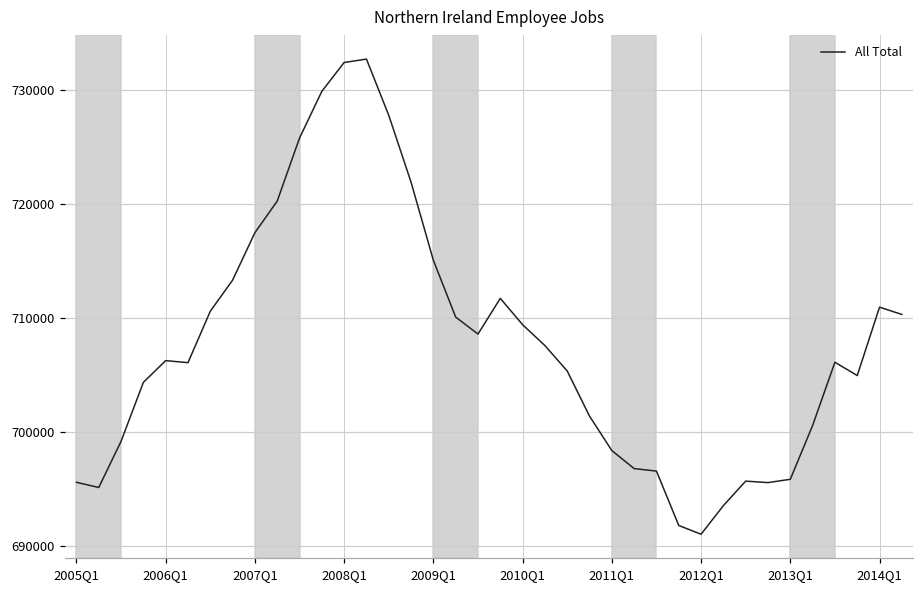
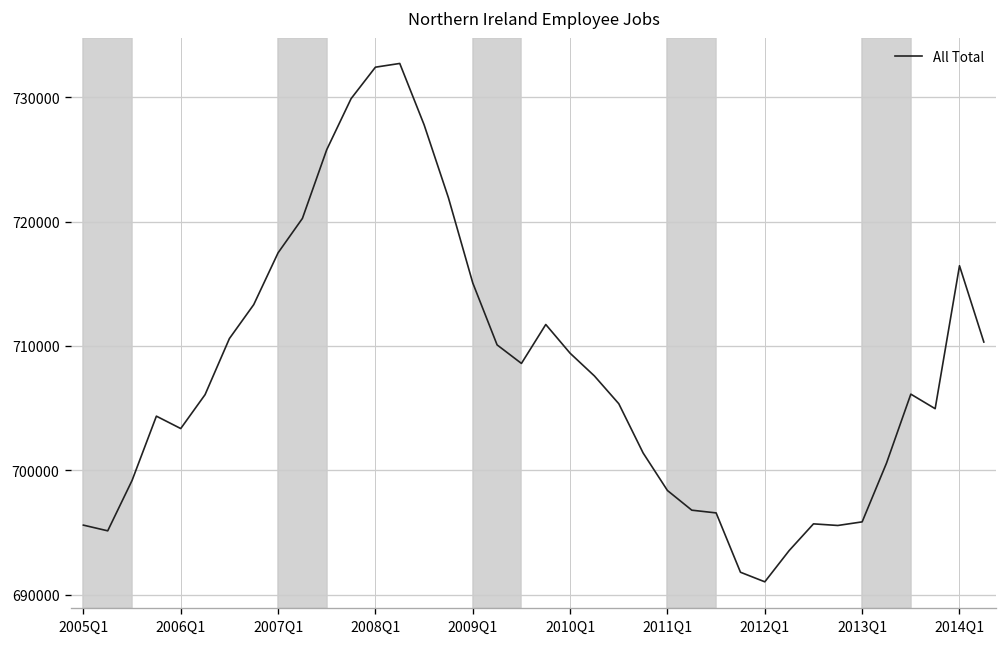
2006Q1: 706300 -> 703400
2014Q1: 711000 -> 716400
